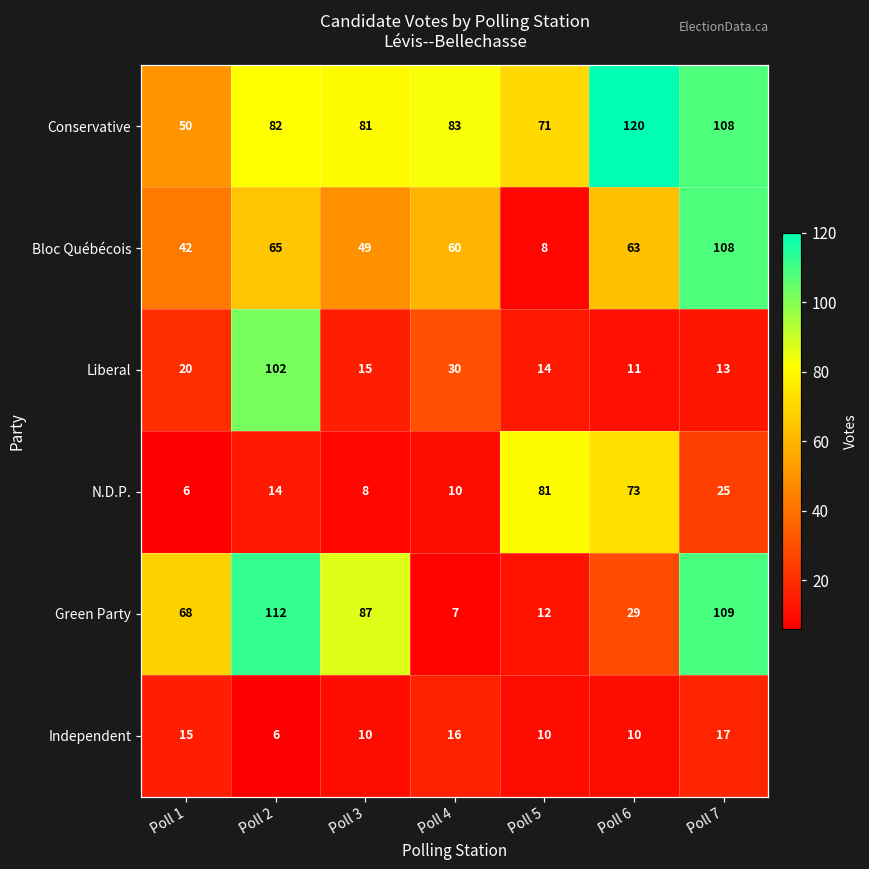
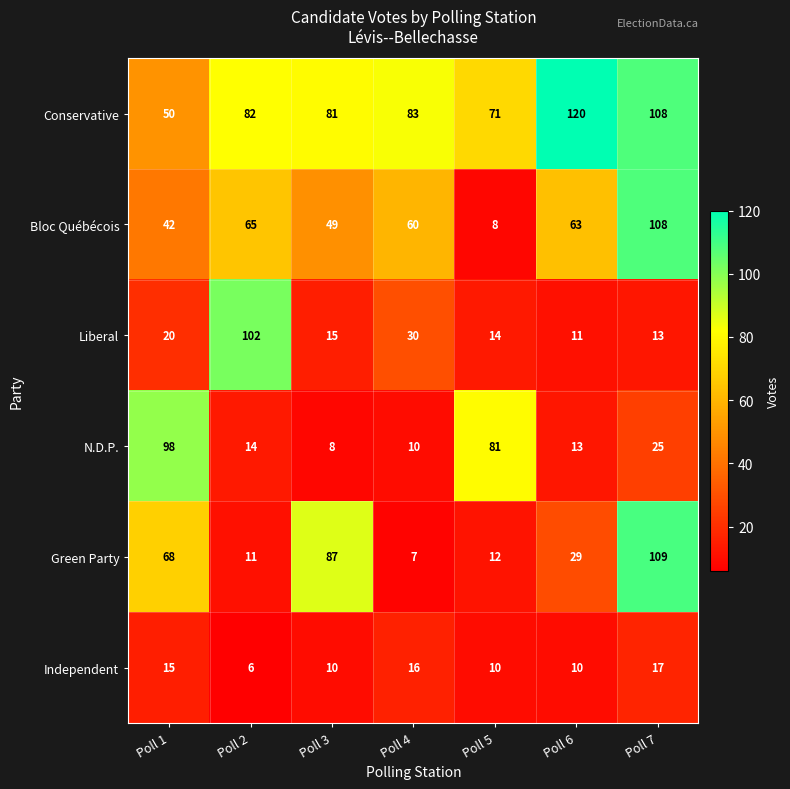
N.D.P., Poll 1: 6 -> 98
N.D.P., Poll 6: 73 -> 13
Green Party, Poll 2: 112 -> 11
